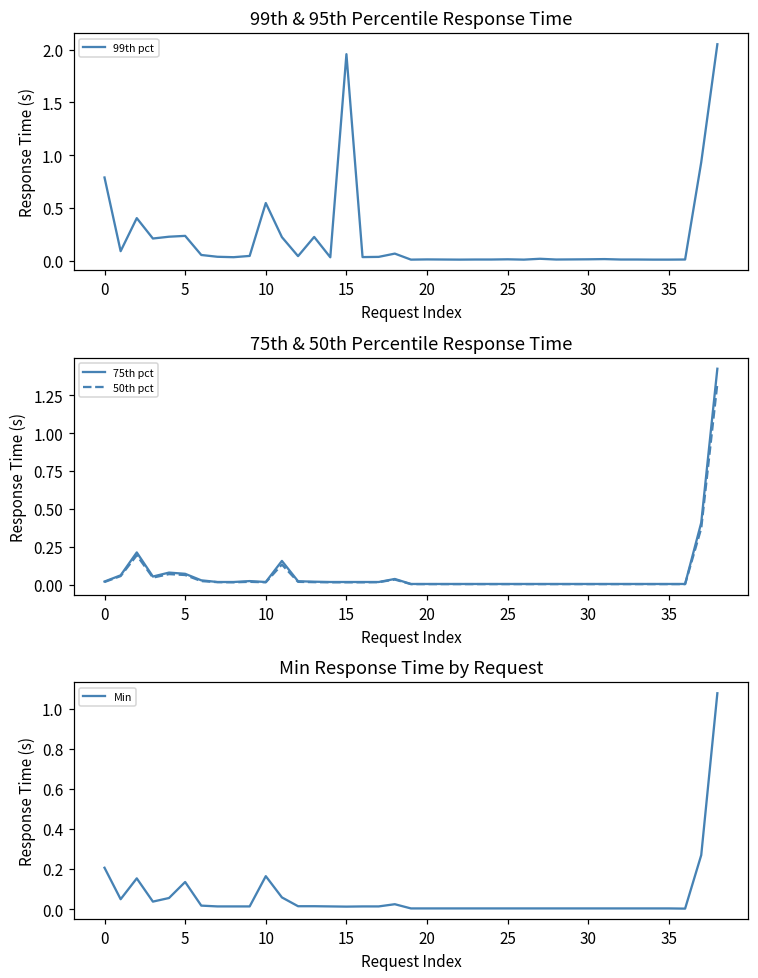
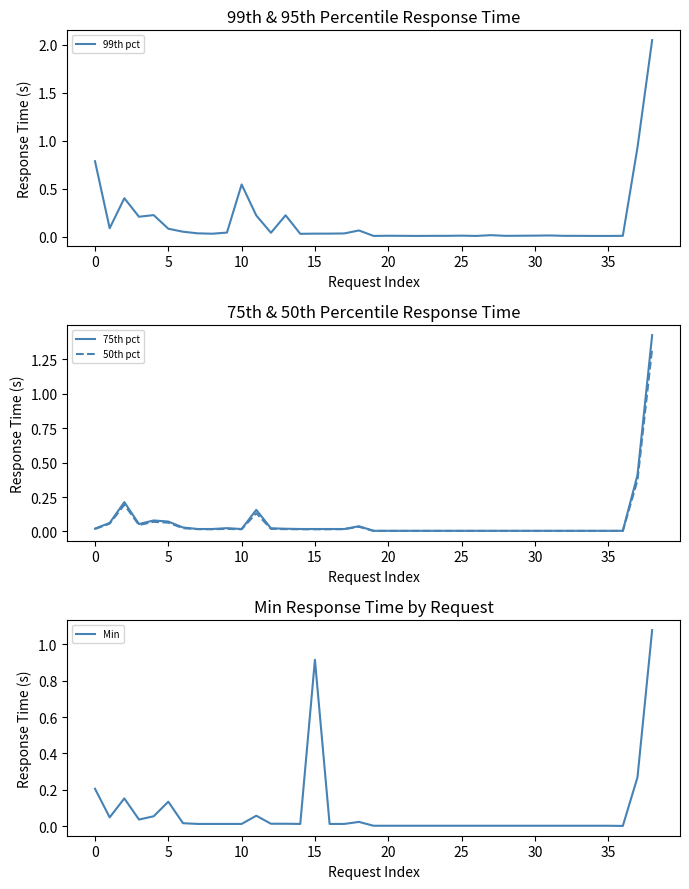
99th & 95th Percentile Response Time, 5: 0.2 -> 0.1
99th & 95th Percentile Response Time, 15: 2.0 -> 0.0
Min Response Time by Request, 10: 0.16 -> 0.01
Min Response Time by Request, 15: 0.01 -> 0.91
